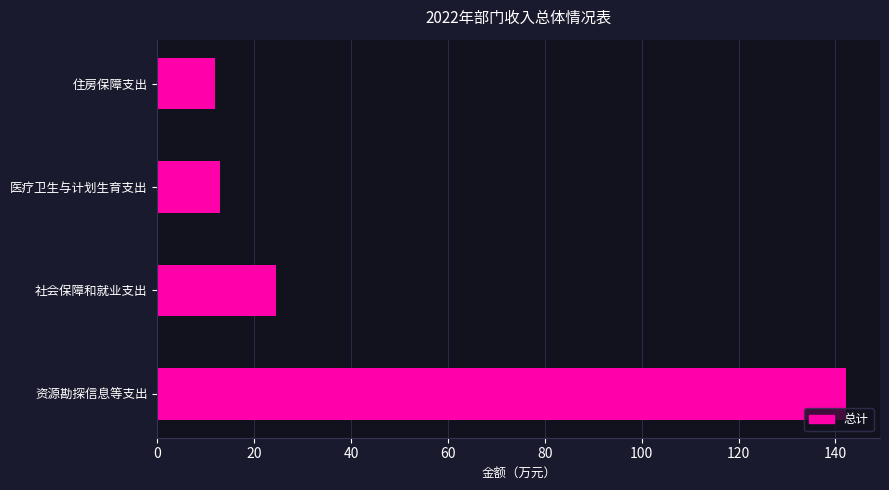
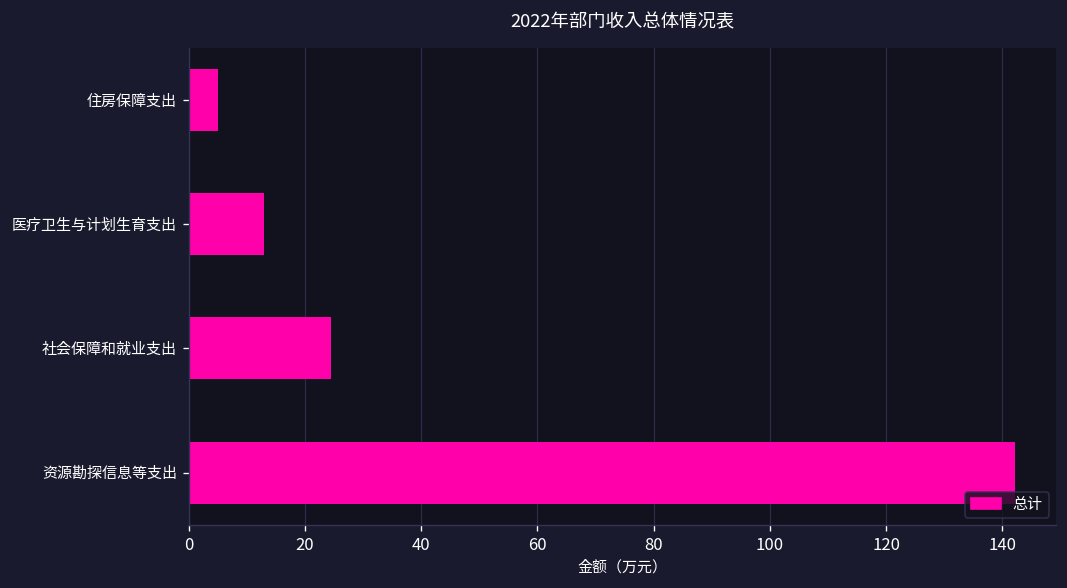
住房保障支出: 12 -> 5
